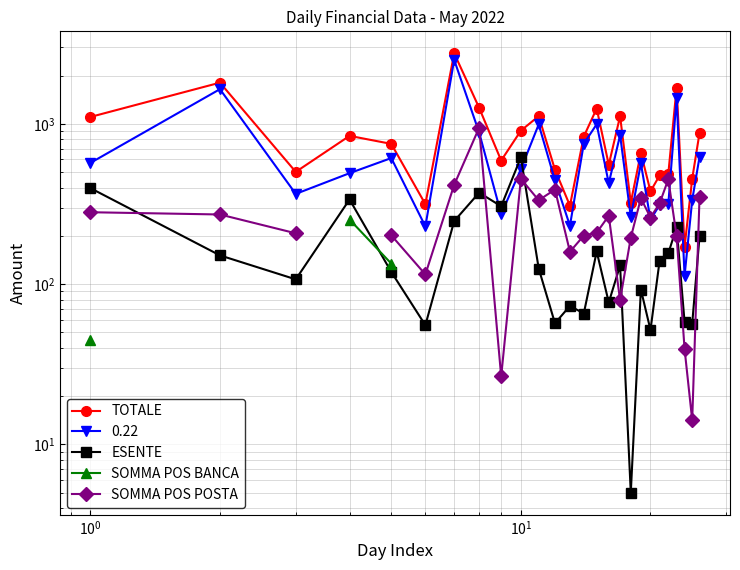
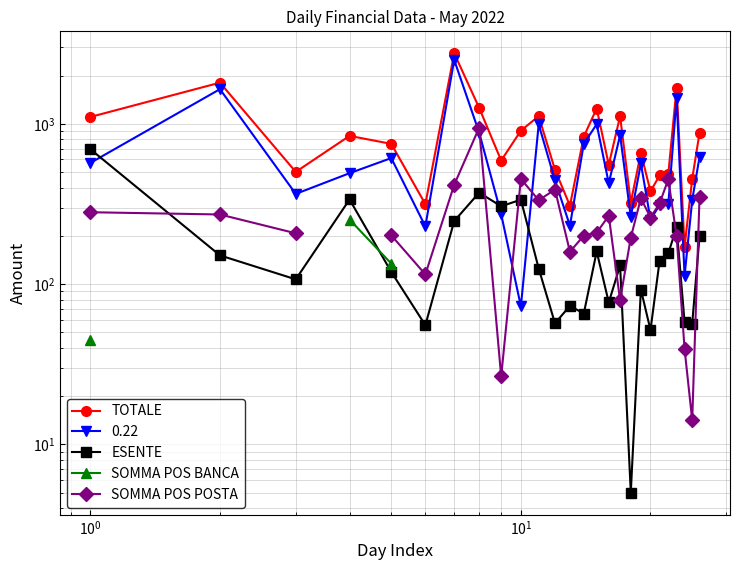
ESENTE, 10^0: 400 -> 690
0.22, 10^1: 520 -> 70
ESENTE, 10^1: 620 -> 340
